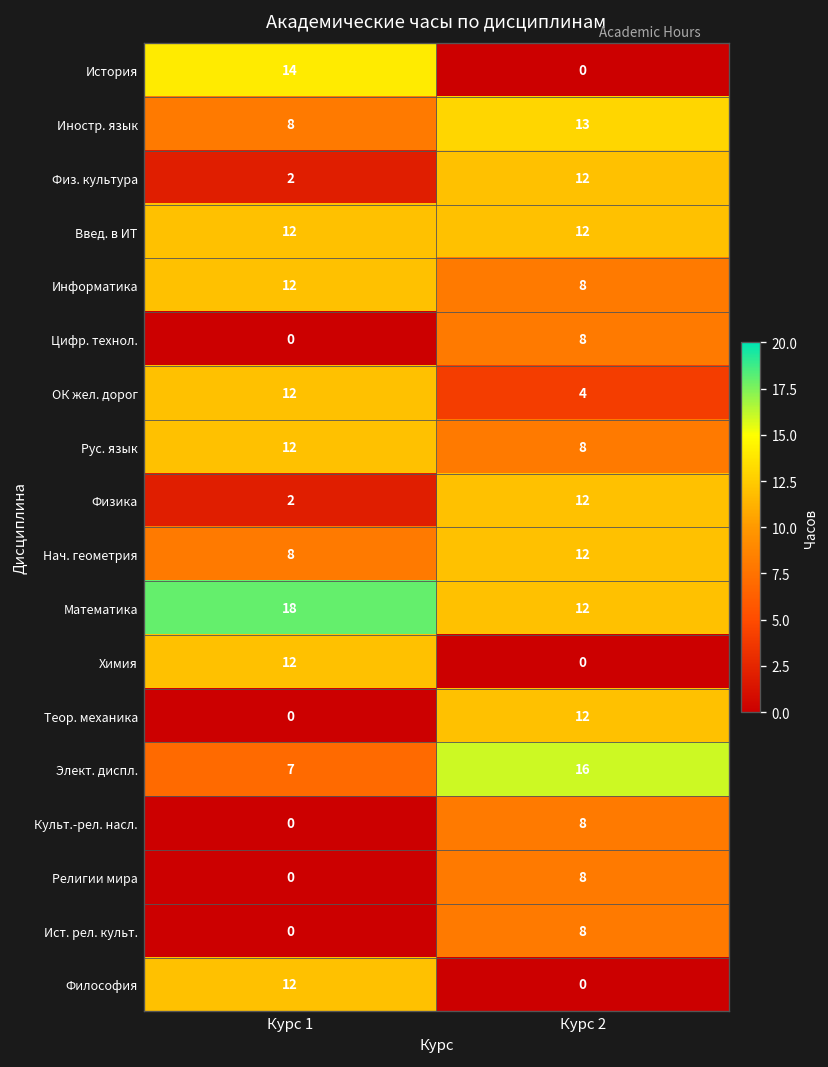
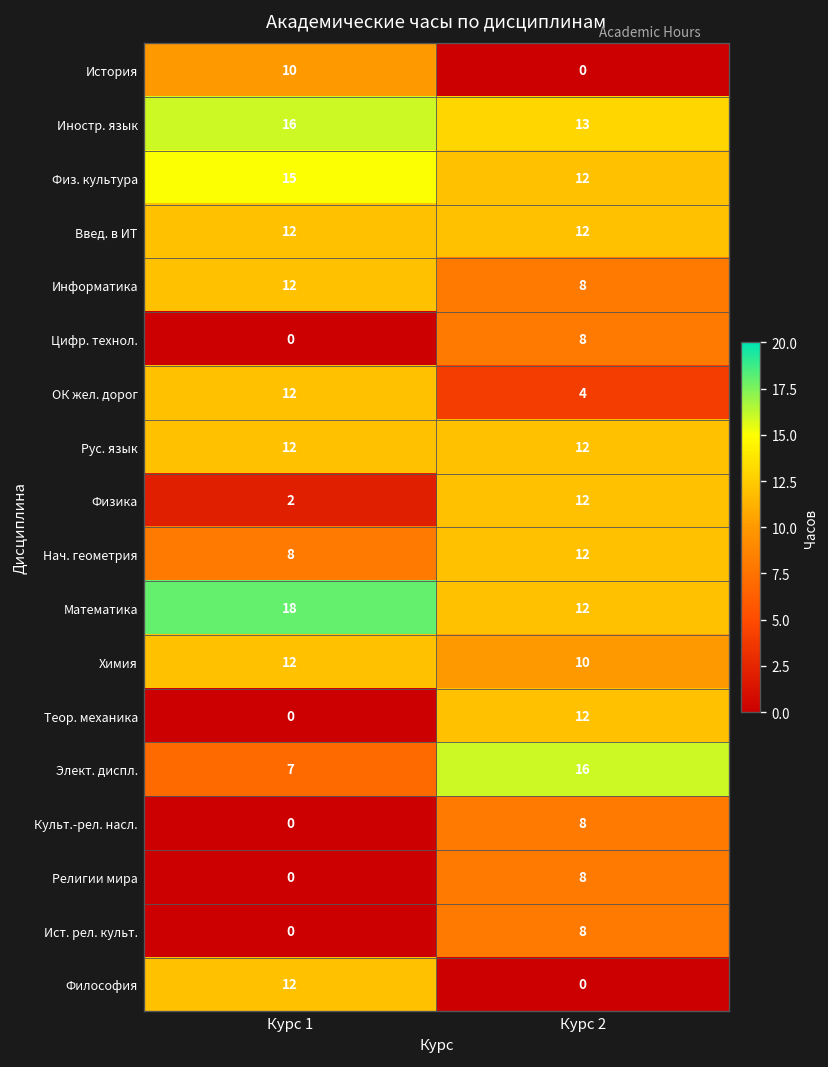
История, Курс 1: 14 -> 10
Иностр. язык, Курс 1: 8 -> 16
Физ. культура, Курс 1: 2 -> 15
Рус. язык, Курс 2: 8 -> 12
Химия, Курс 2: 0 -> 10
